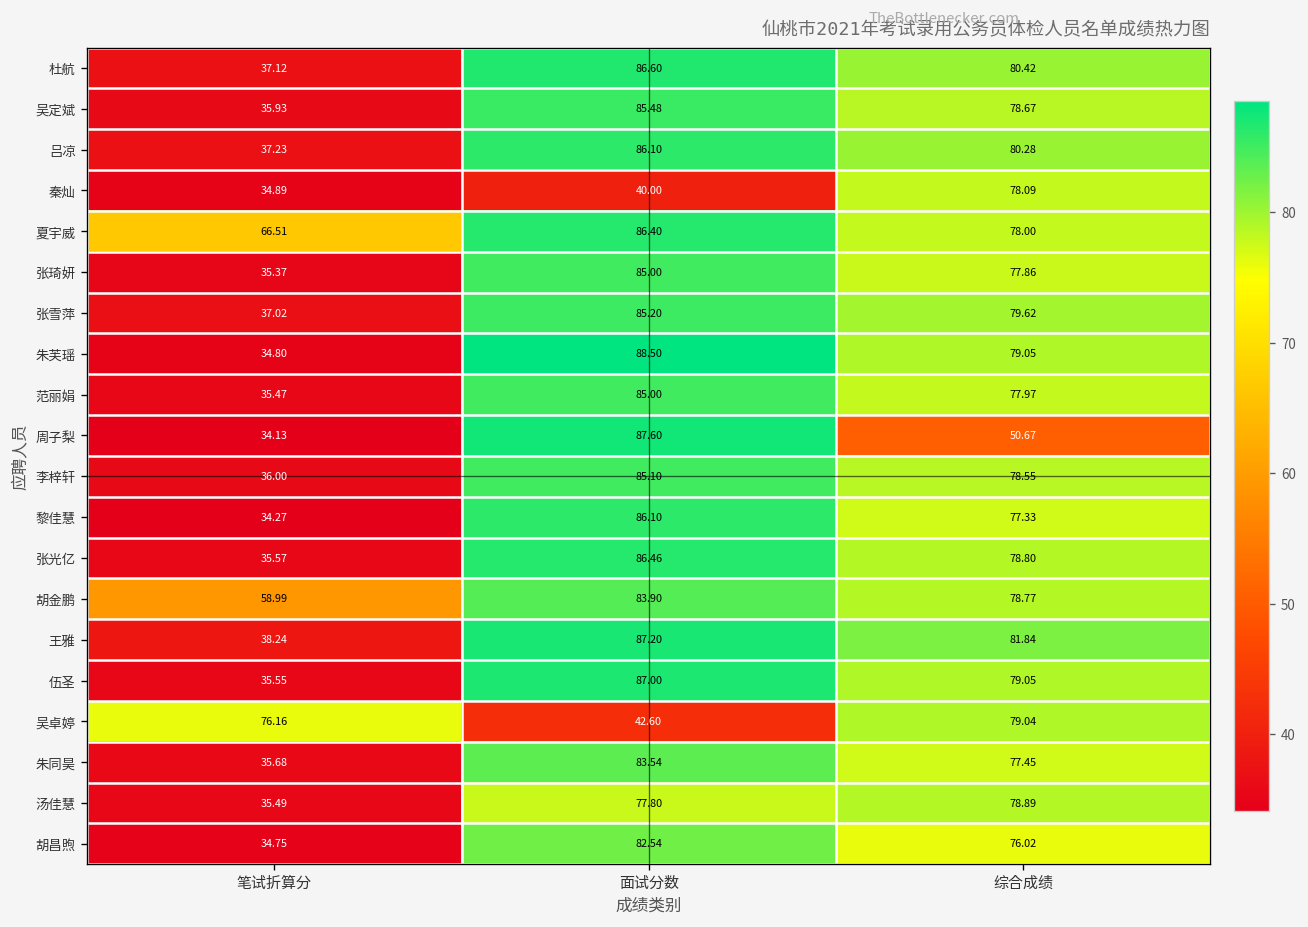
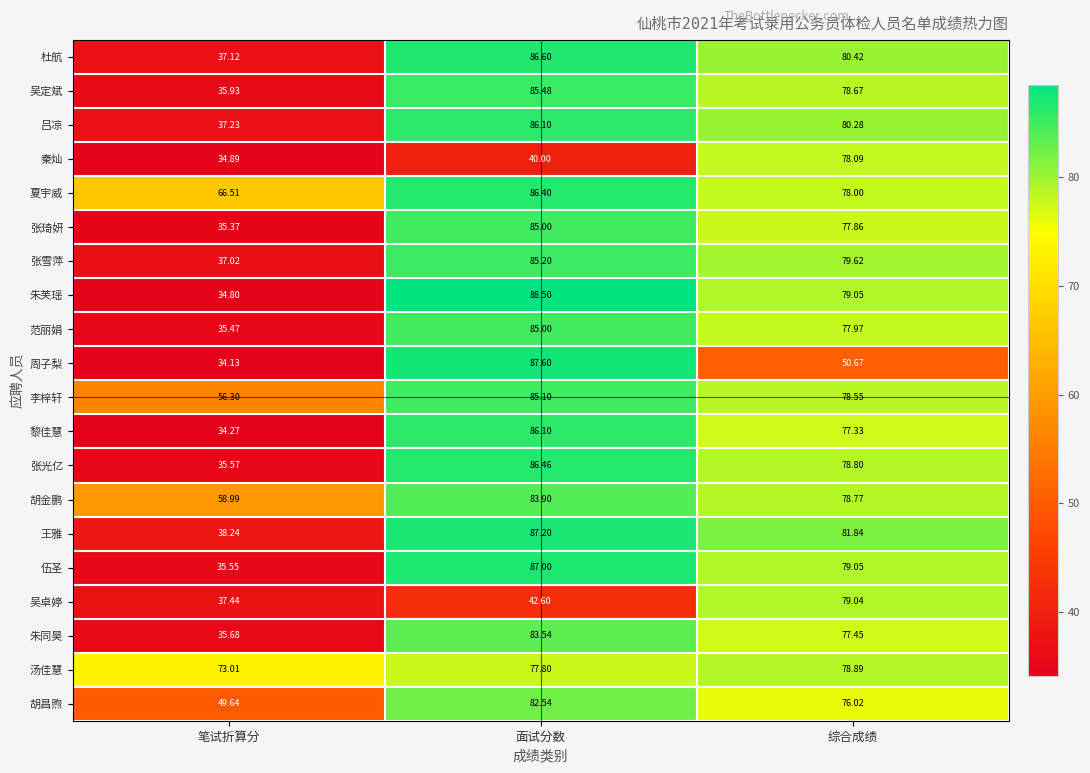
李梓轩, 笔试折算分: 36.00 -> 56.30
吴卓婷, 笔试折算分: 76.16 -> 37.44
汤佳慧, 笔试折算分: 35.49 -> 73.01
胡昌煦, 笔试折算分: 34.75 -> 49.64
